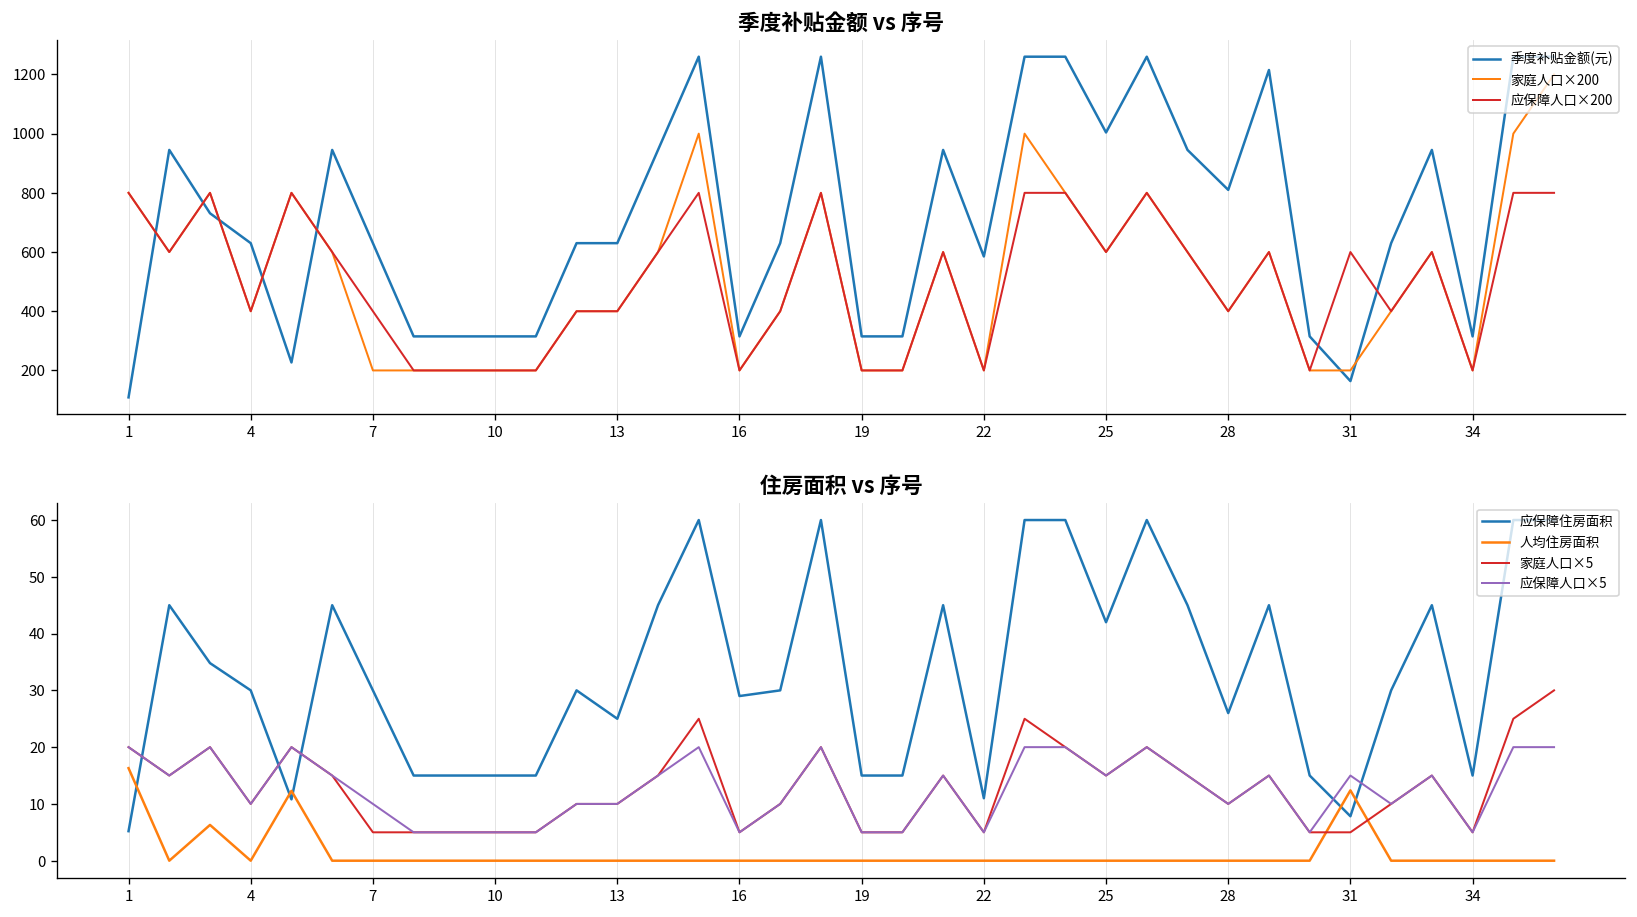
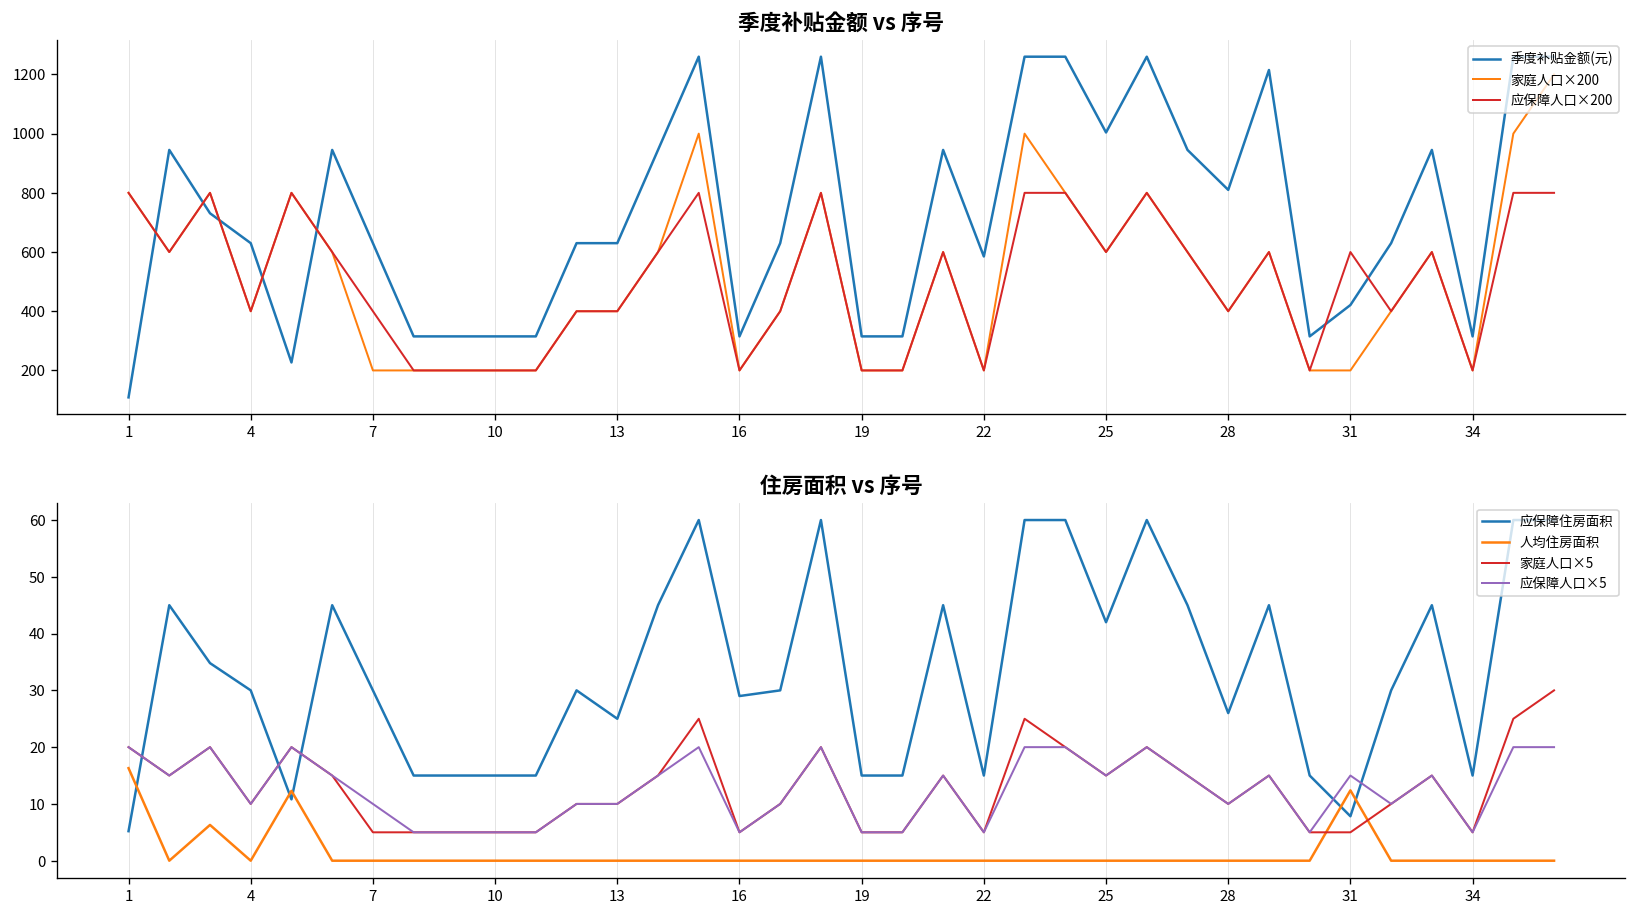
季度补贴金额 vs 序号, 季度补贴金额(元), 31: 160 -> 420
住房面积 vs 序号, 应保障住房面积, 22: 11 -> 15
